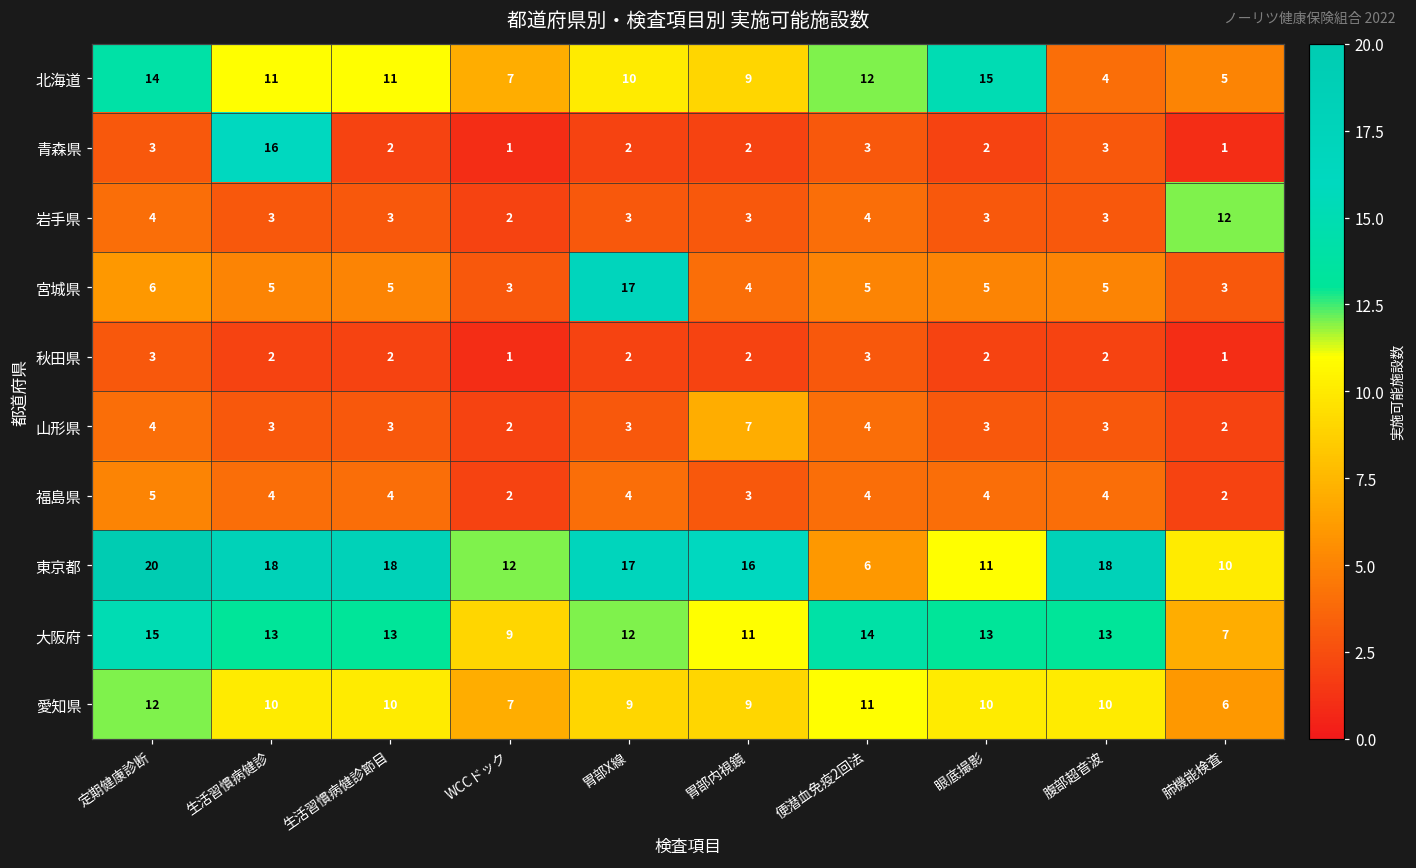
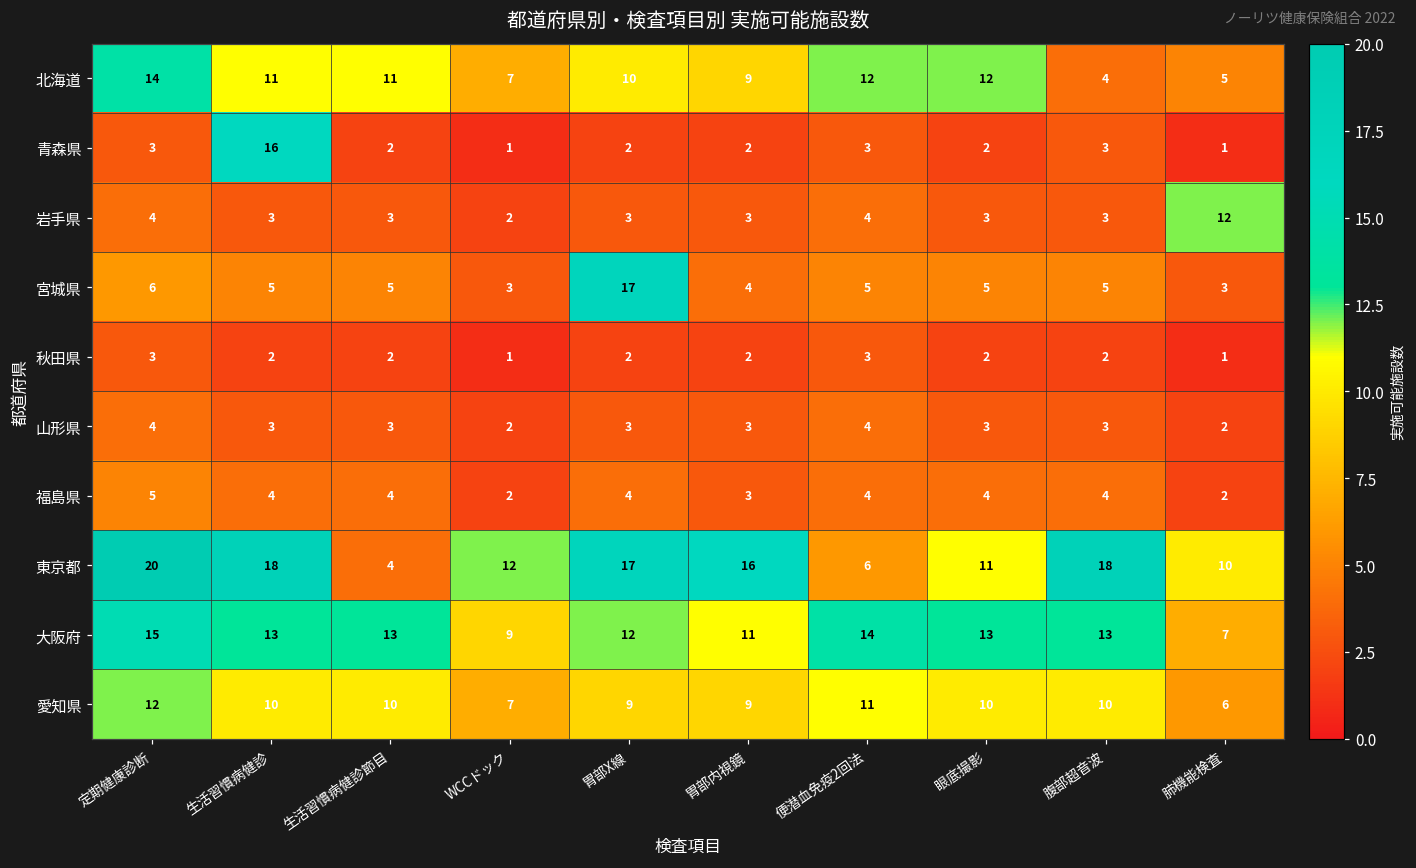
北海道, 眼底撮影: 15 -> 12
山形県, 胃部内視鏡: 7 -> 3
東京都, 生活習慣病健診節目: 18 -> 4
